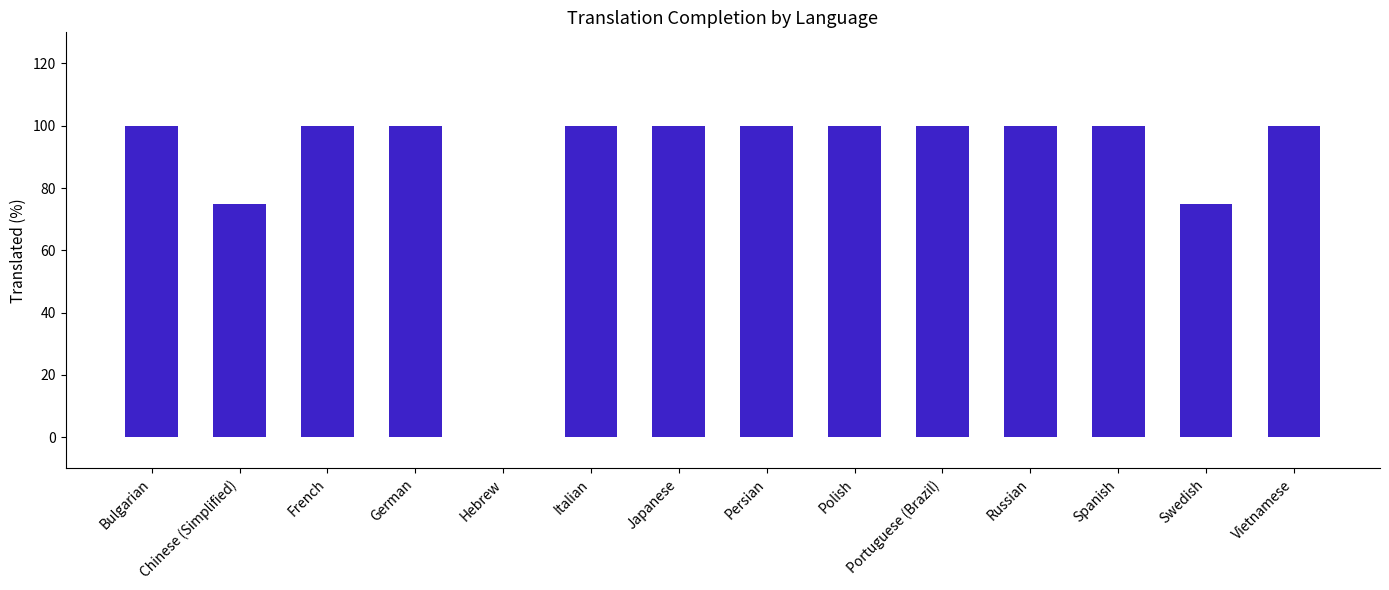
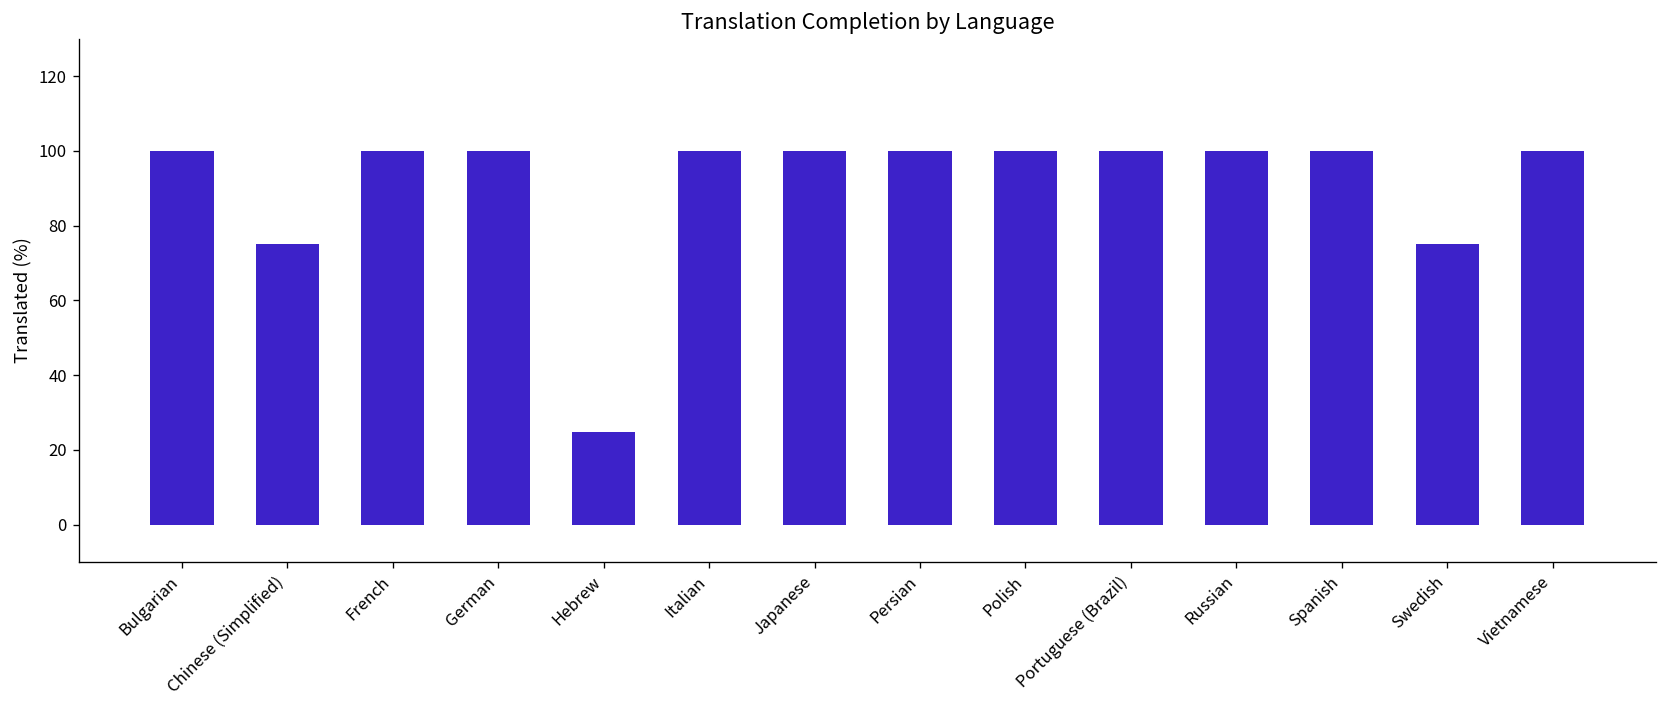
Hebrew: 0 -> 25
